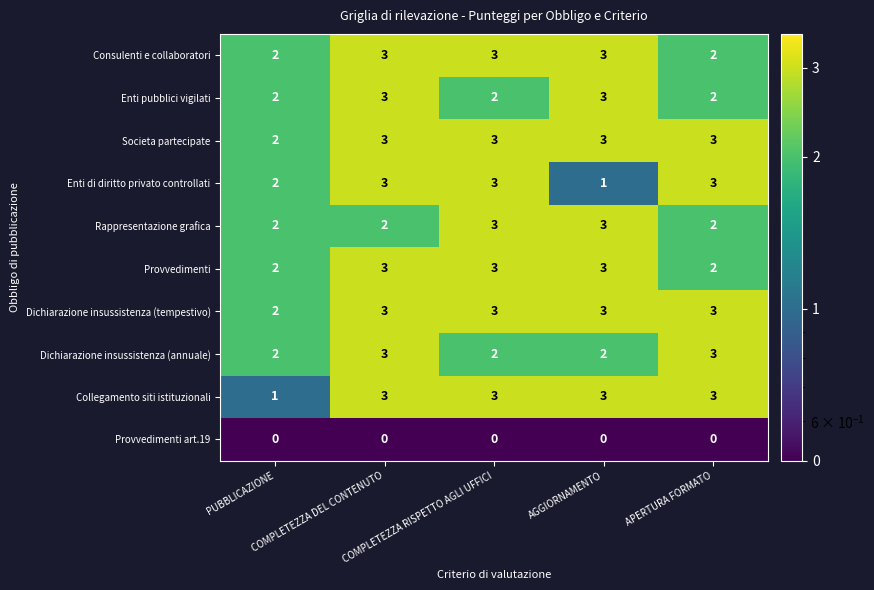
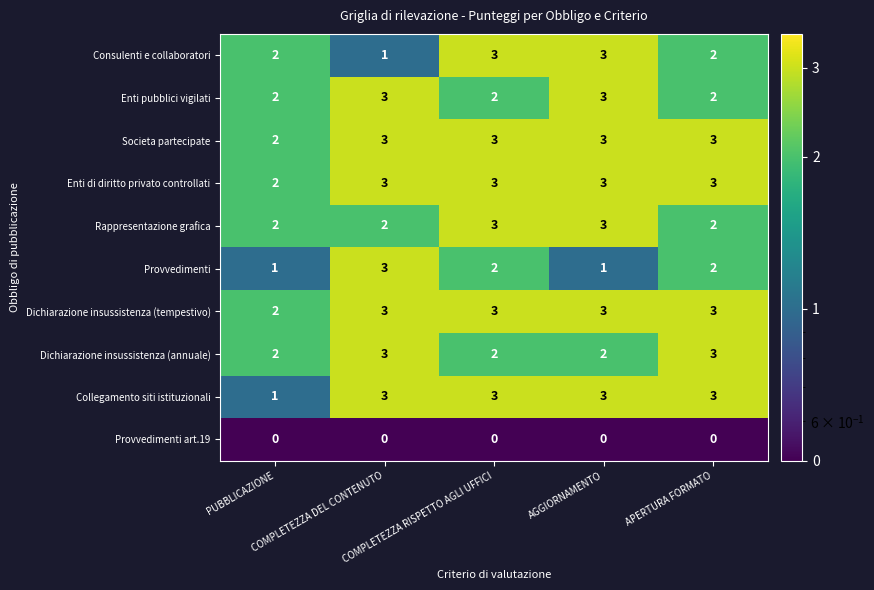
Consulenti e collaboratori, COMPLETEZZA DEL CONTENUTO: 3 -> 1
Enti di diritto privato controllati, AGGIORNAMENTO: 1 -> 3
Provvedimenti, PUBBLICAZIONE: 2 -> 1
Provvedimenti, COMPLETEZZA RISPETTO AGLI UFFICI: 3 -> 2
Provvedimenti, AGGIORNAMENTO: 3 -> 1
